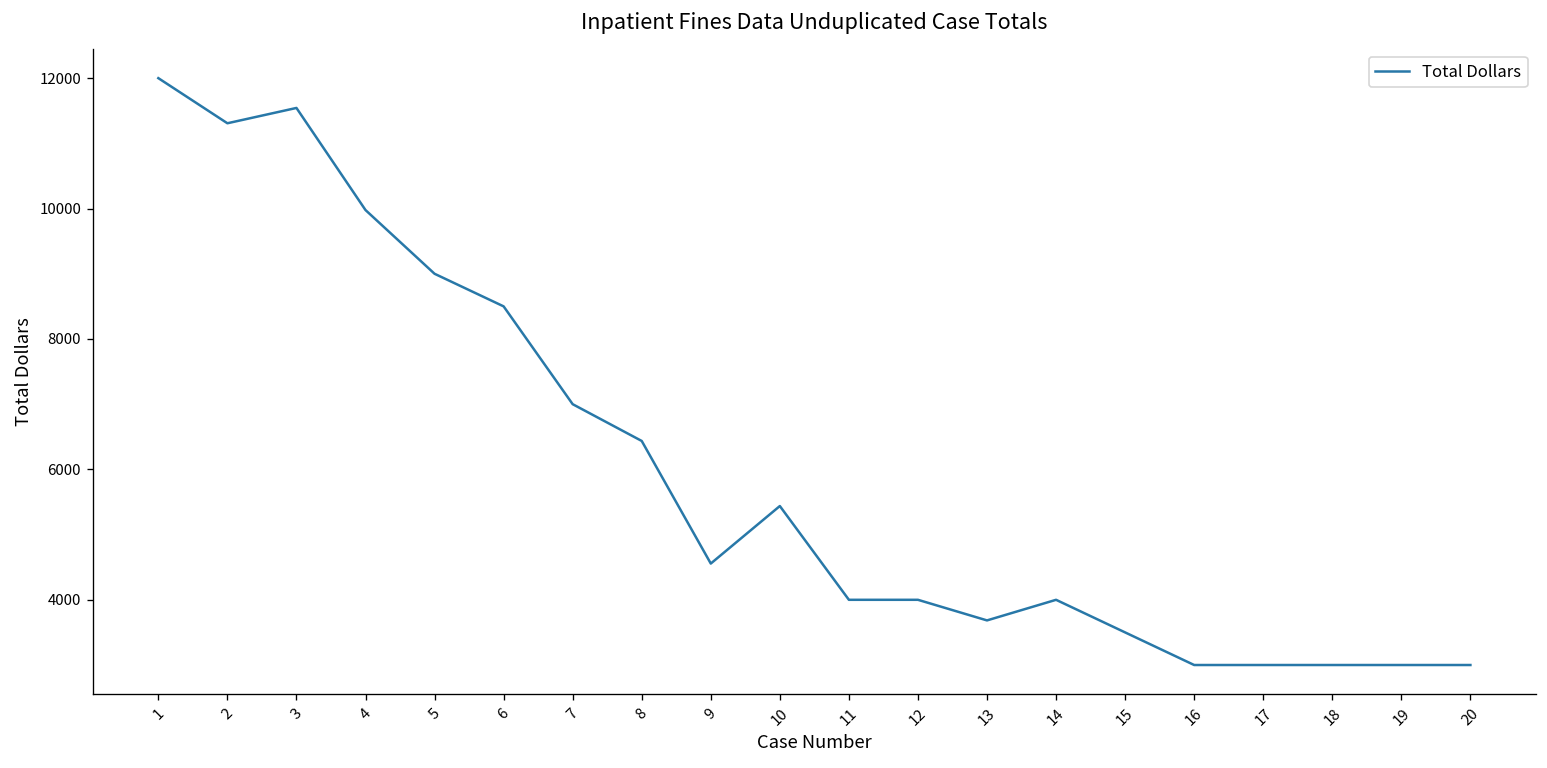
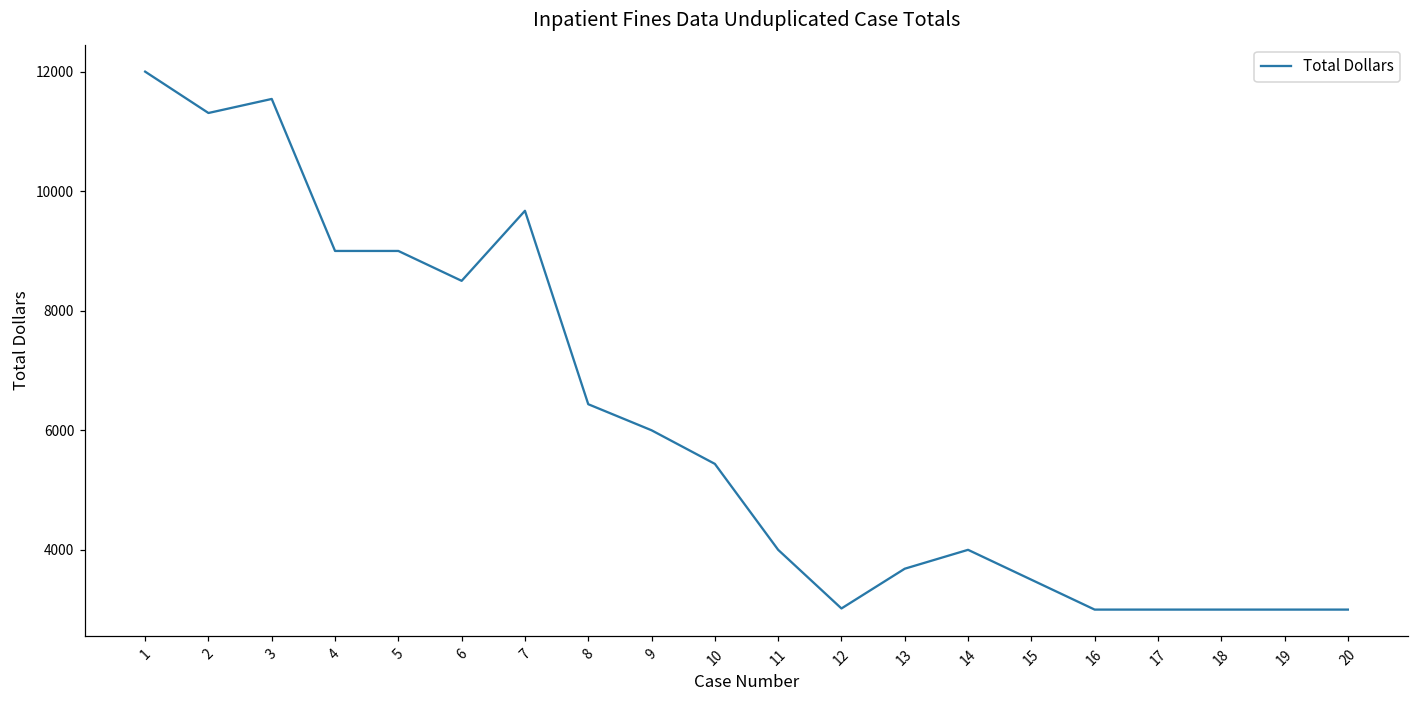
4: 10000 -> 9000
7: 7000 -> 9700
9: 4600 -> 6000
12: 4000 -> 3000
